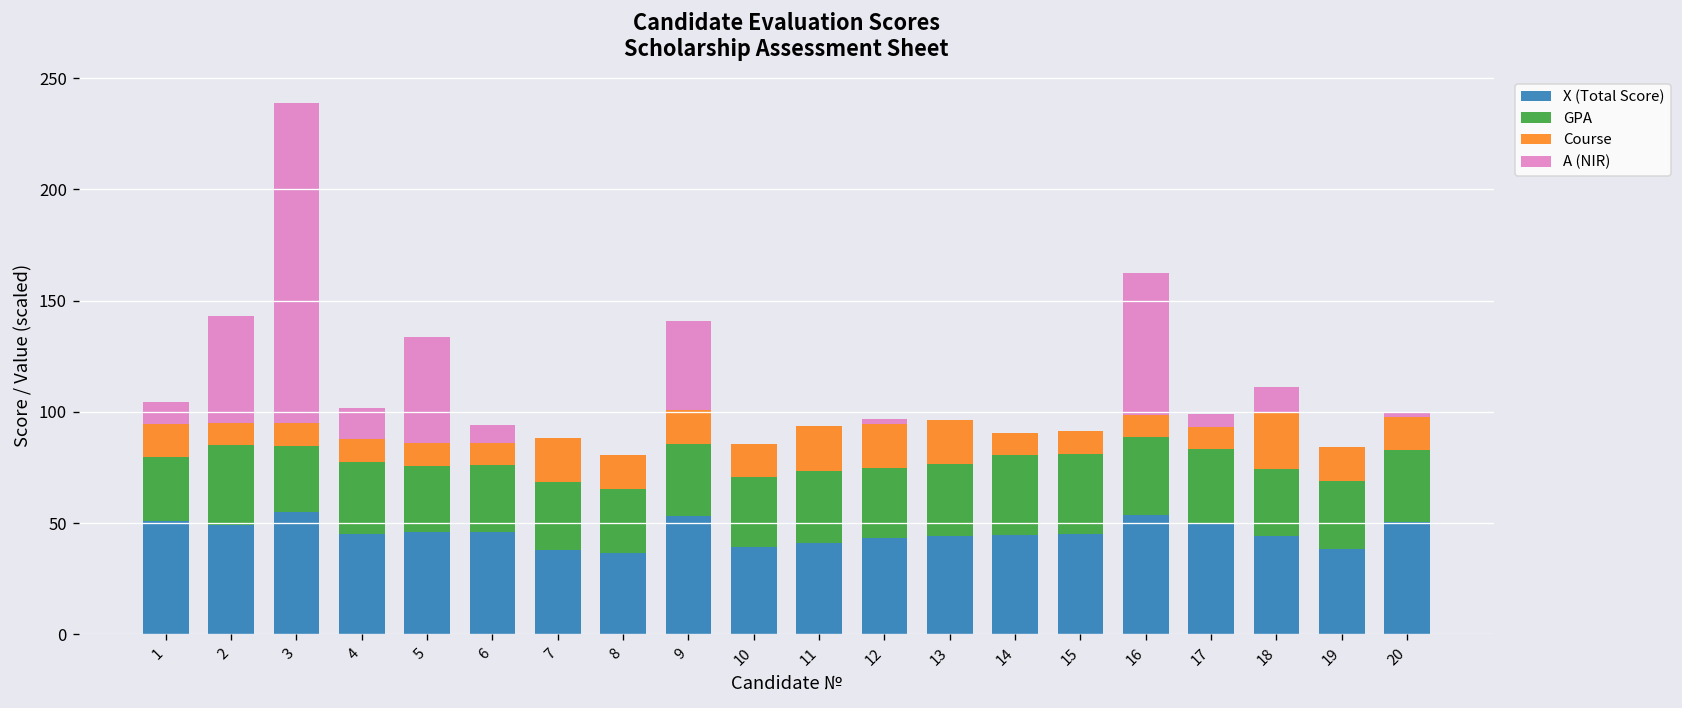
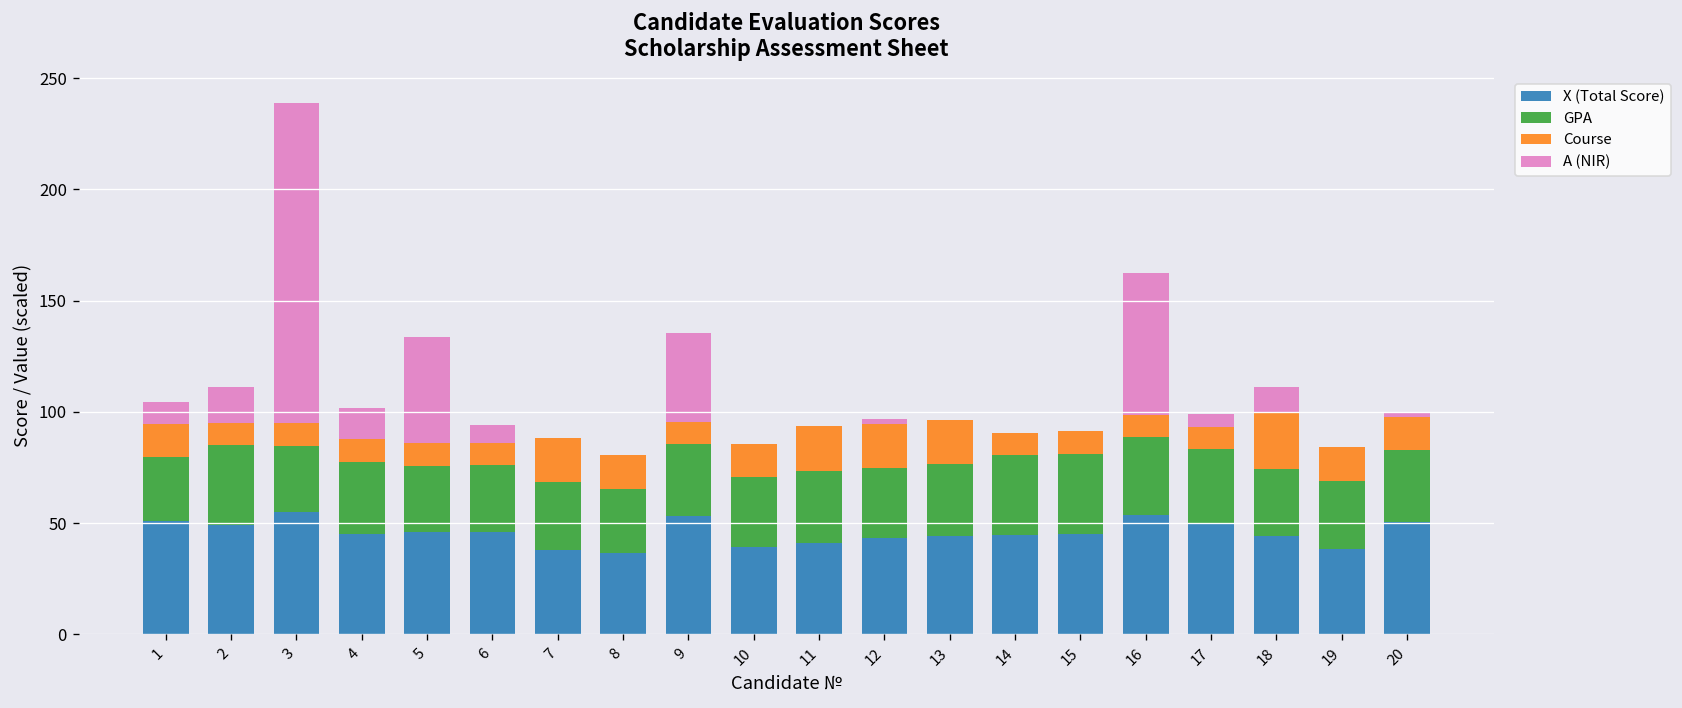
A (NIR), 2: 48 -> 16
Course, 9: 15 -> 10
